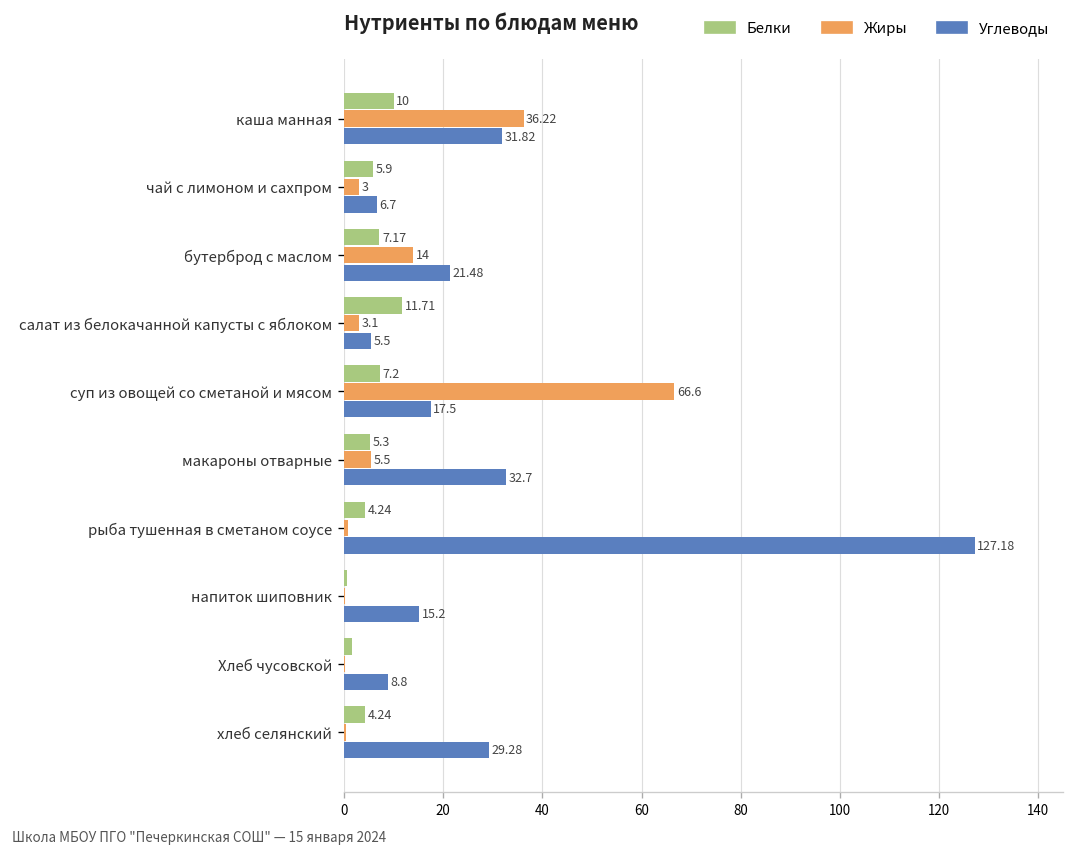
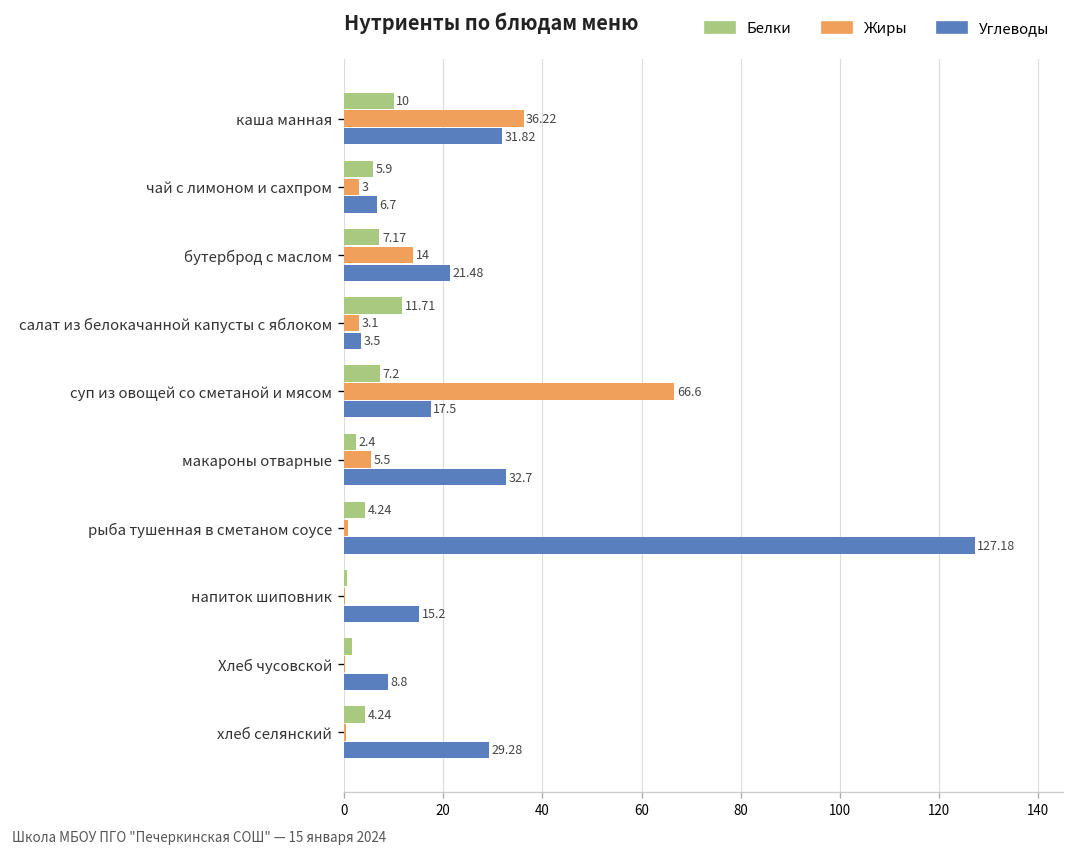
Углеводы, салат из белокачанной капусты с яблоком: 5.5 -> 3.5
Белки, макароны отварные: 5.3 -> 2.4
